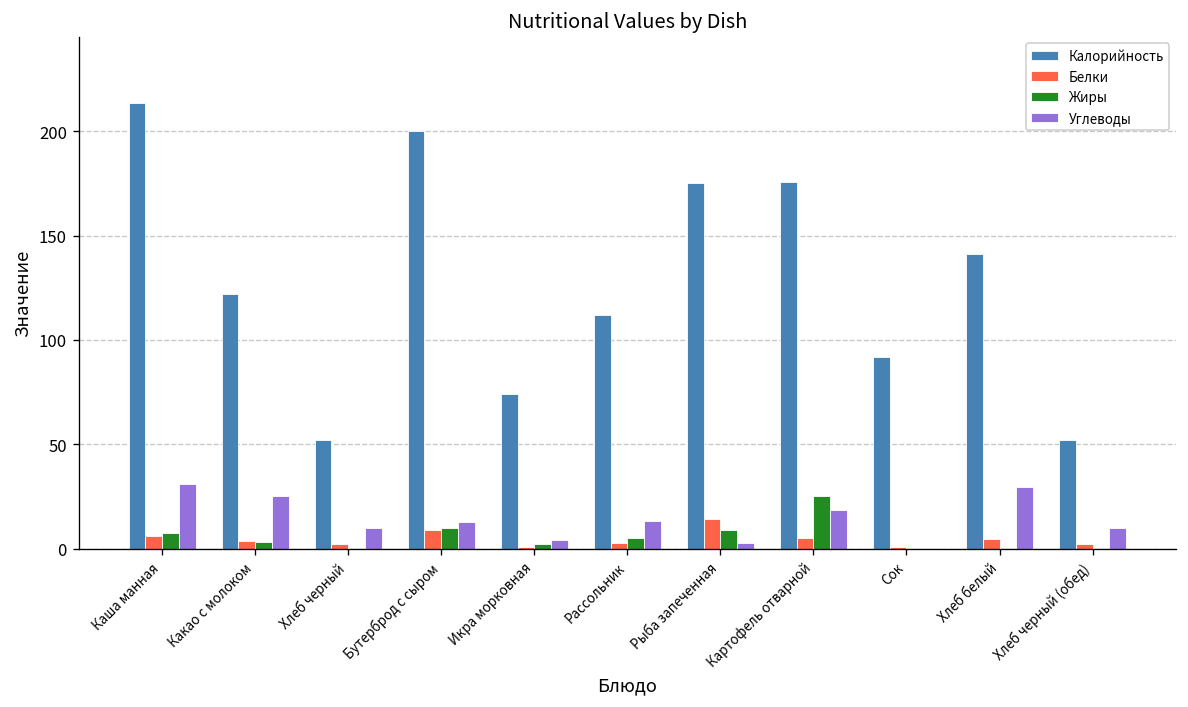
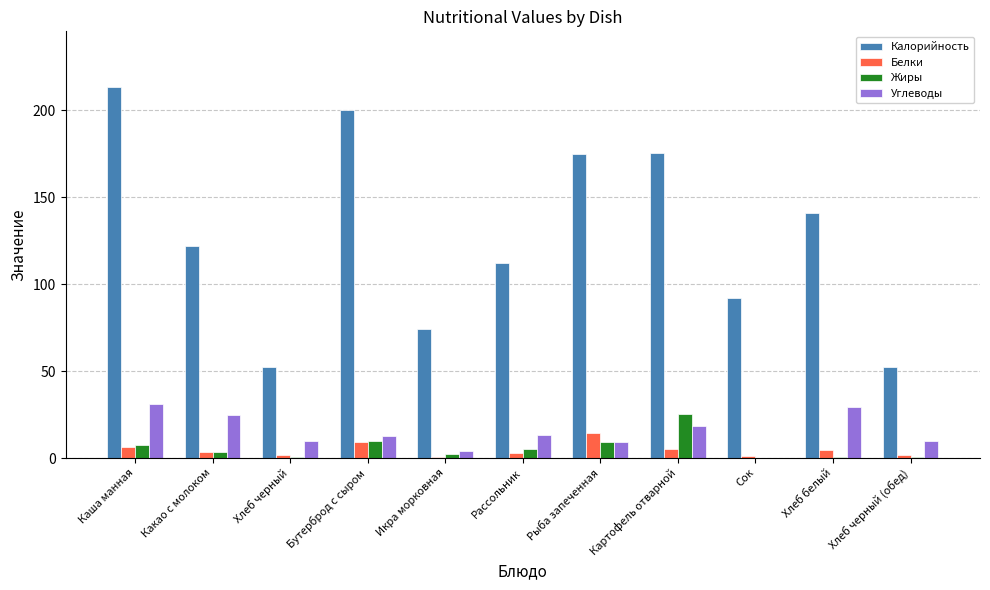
Углеводы, Рыба запеченная: 3 -> 9
